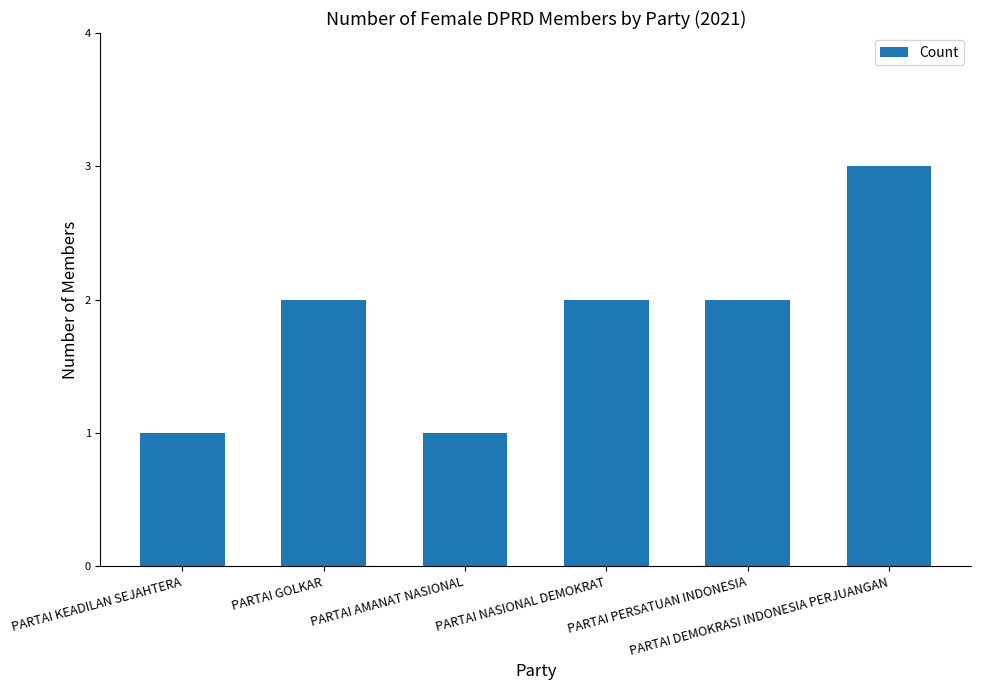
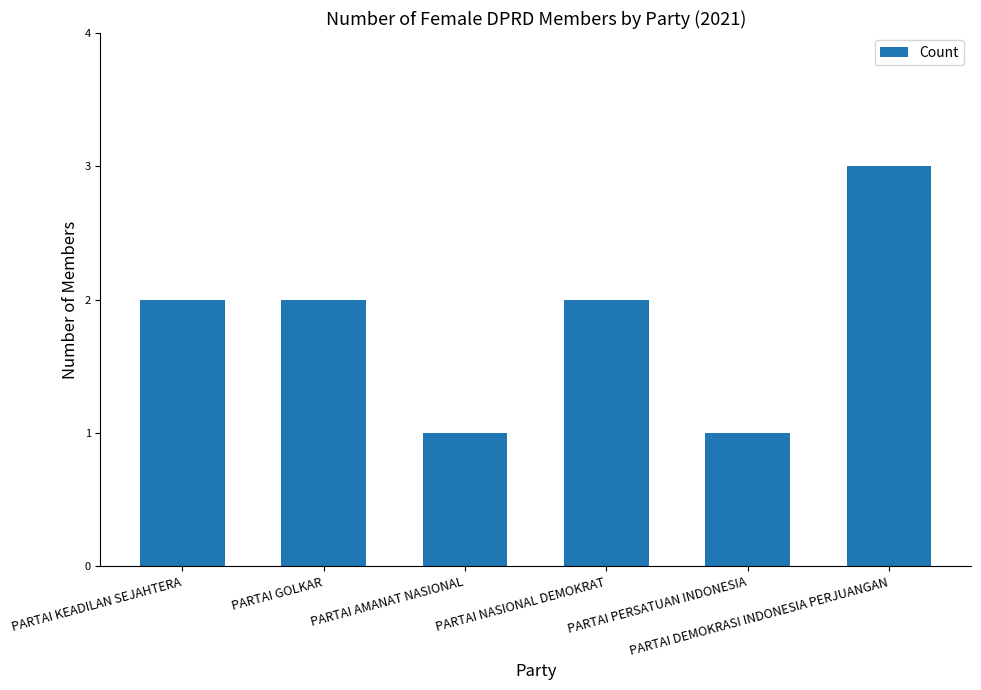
PARTAI KEADILAN SEJAHTERA: 1 -> 2
PARTAI PERSATUAN INDONESIA: 2 -> 1
